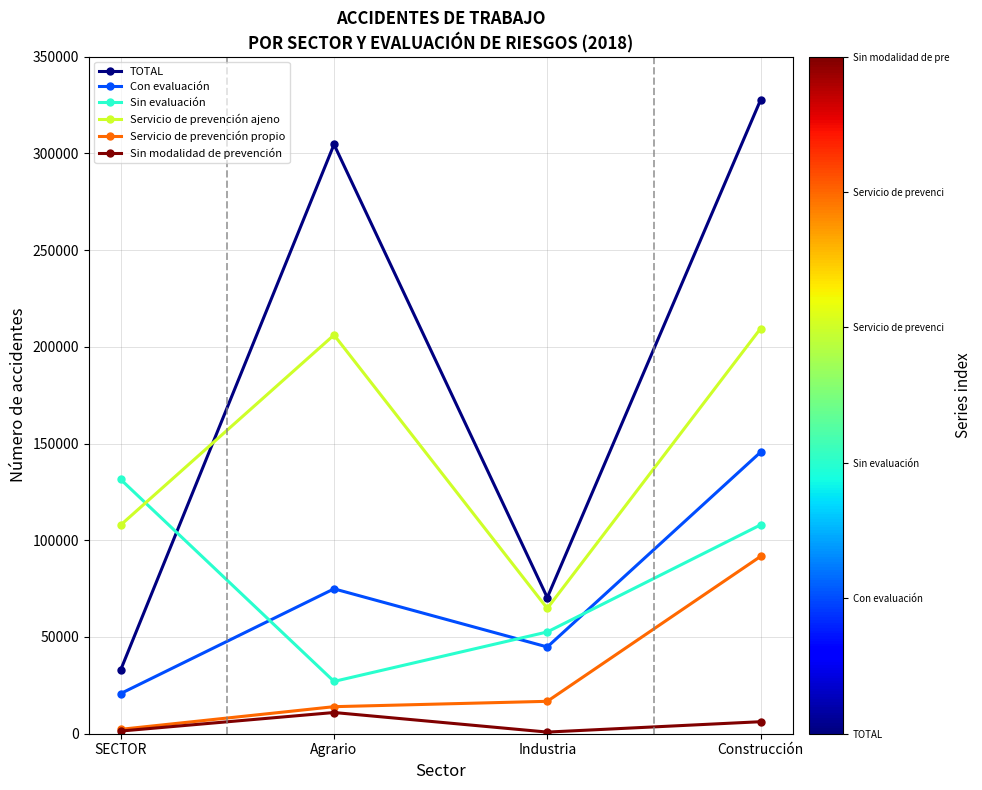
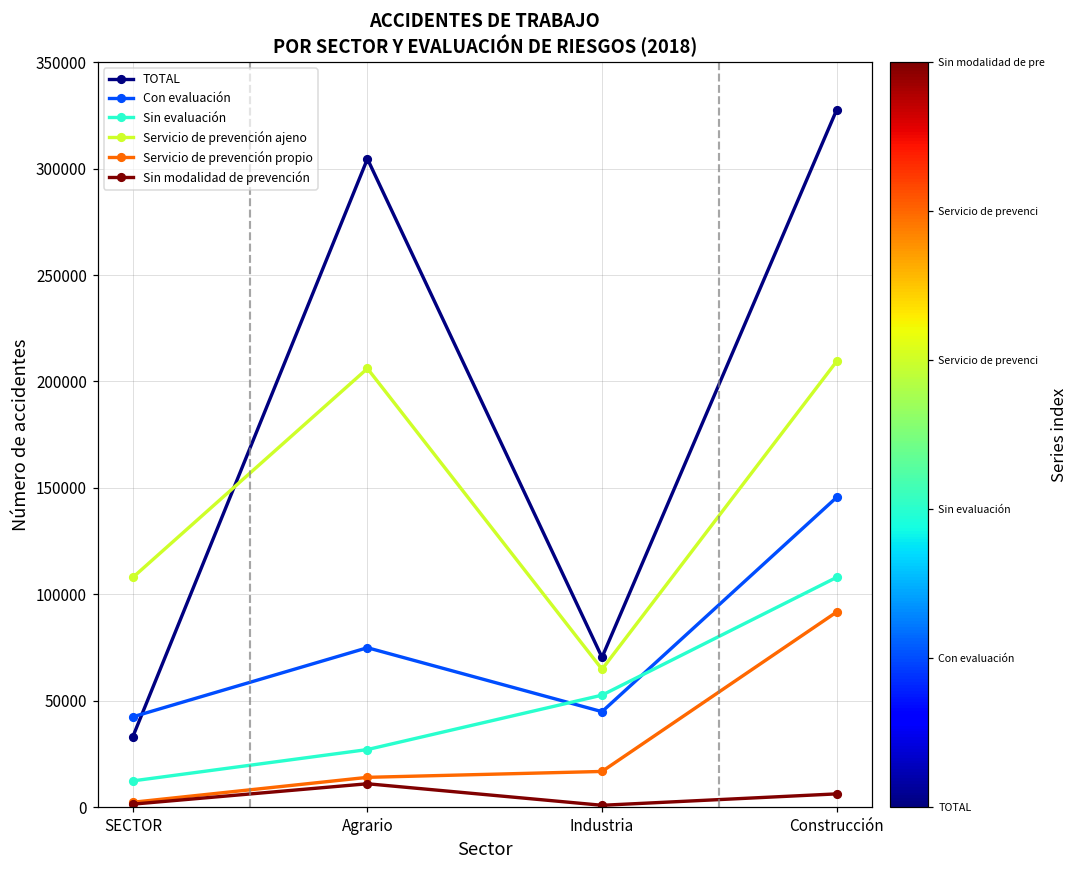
Con evaluación, SECTOR: 21000 -> 42000
Sin evaluación, SECTOR: 131000 -> 12000
